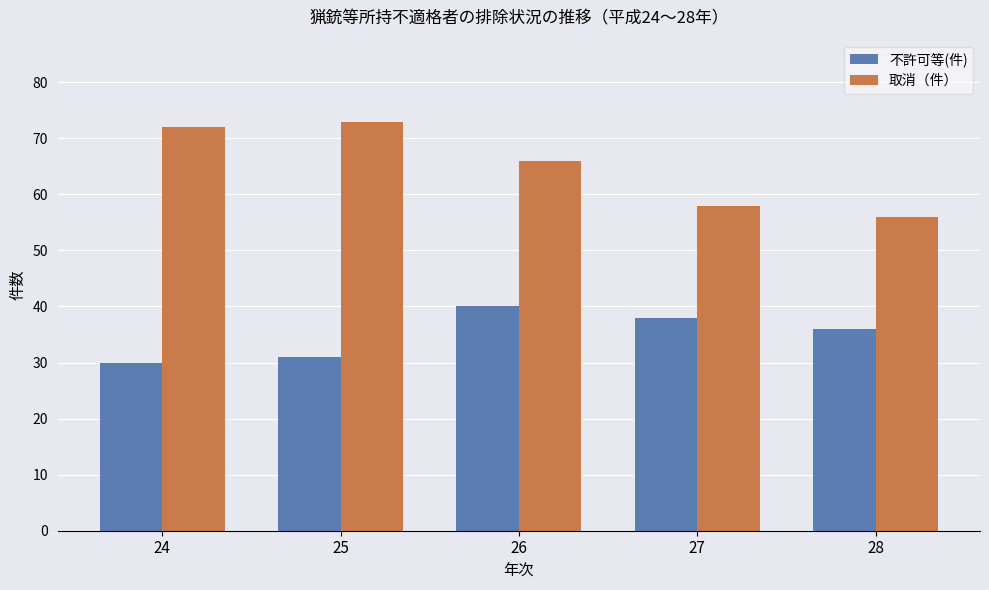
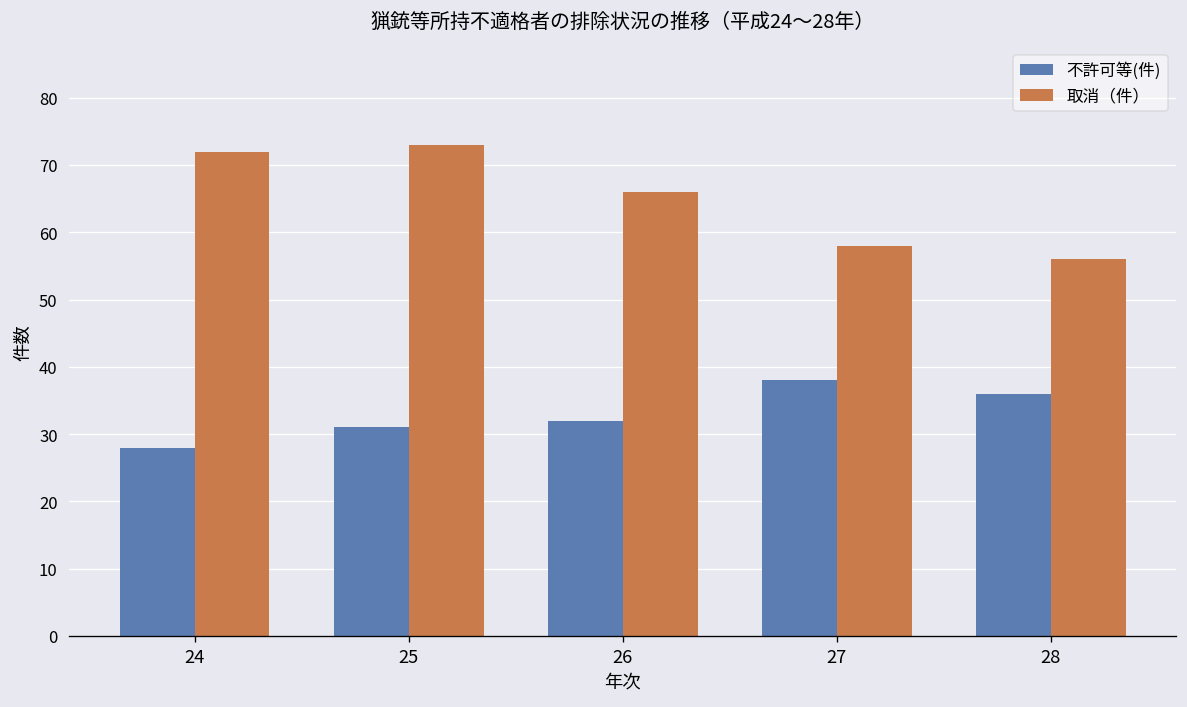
不許可等(件), 24: 30 -> 28
不許可等(件), 26: 40 -> 32
